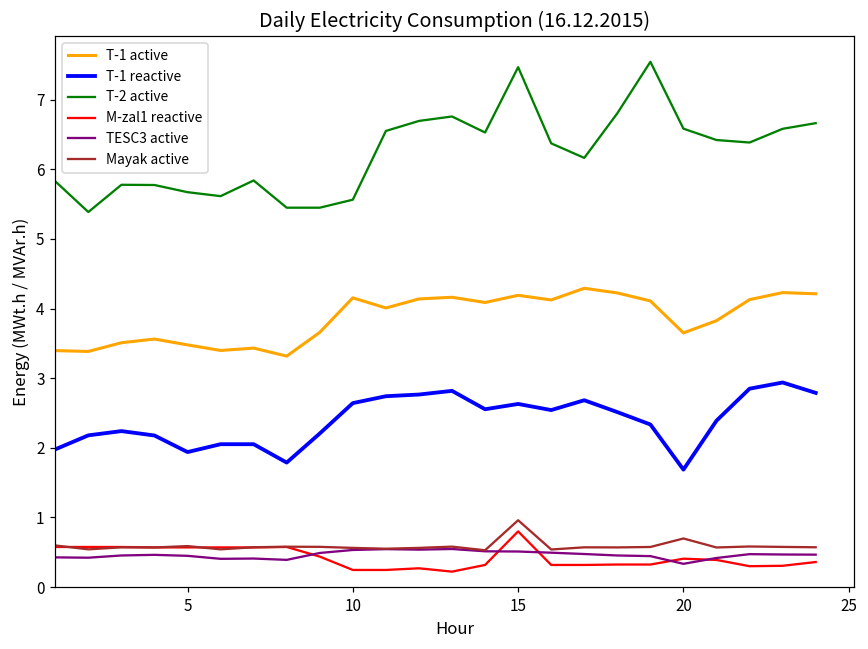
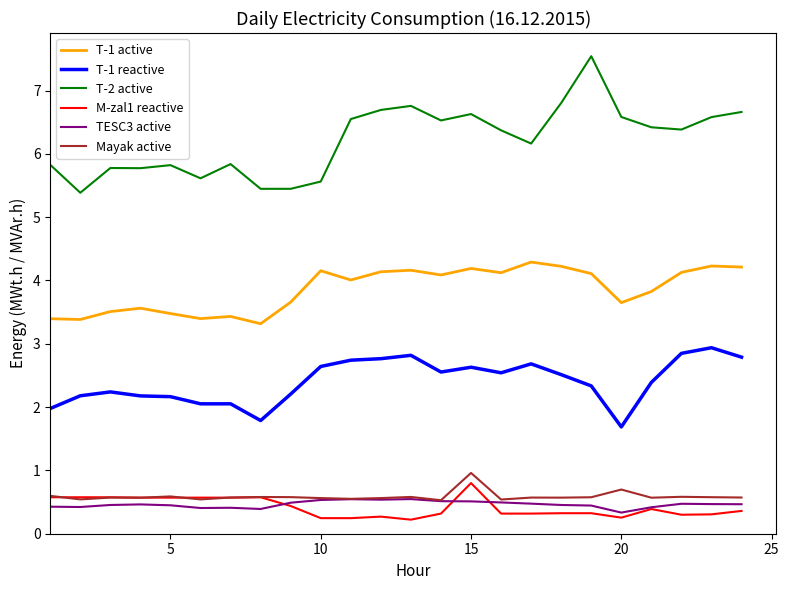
T-1 reactive, 5: 1.9 -> 2.2
T-2 active, 5: 5.7 -> 5.8
T-2 active, 15: 7.5 -> 6.6
M-zal1 reactive, 20: 0.4 -> 0.3
